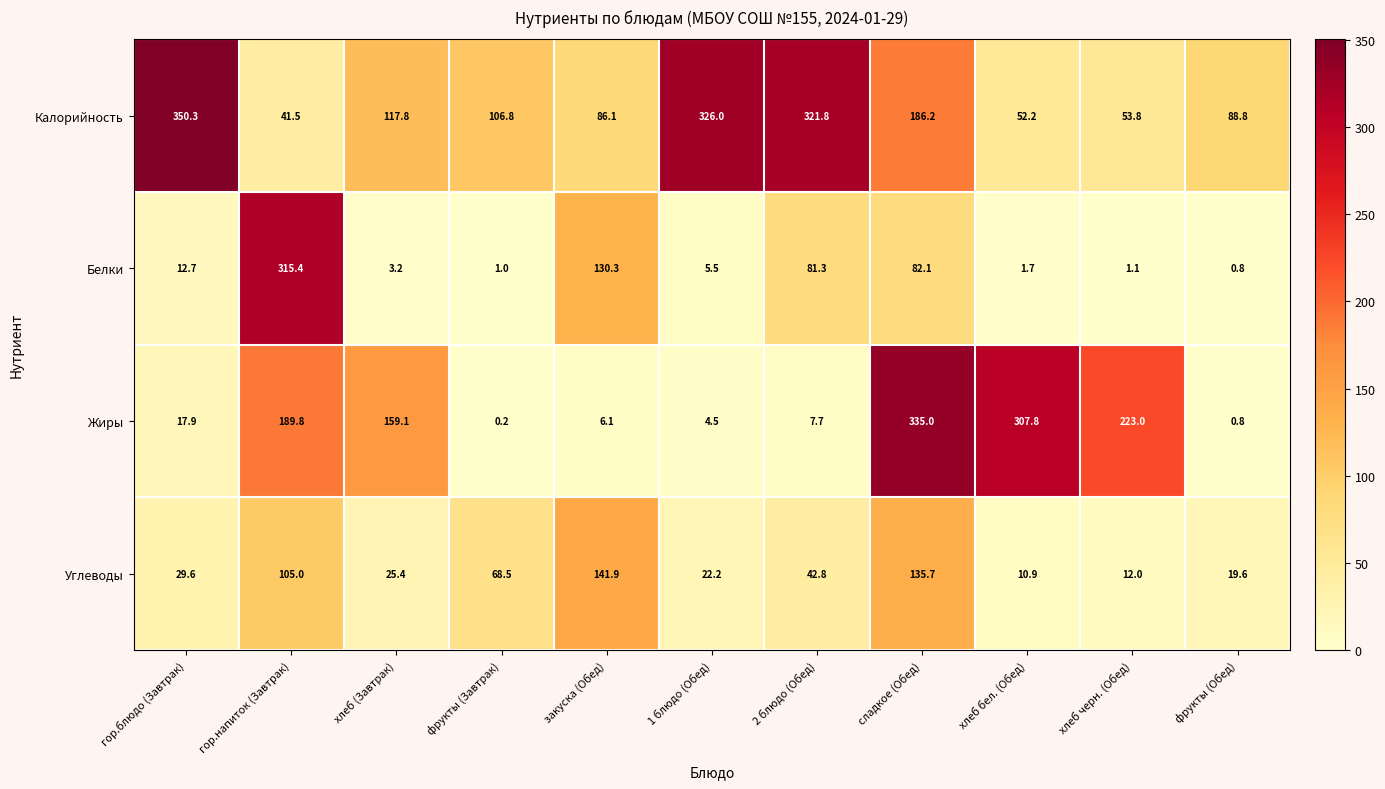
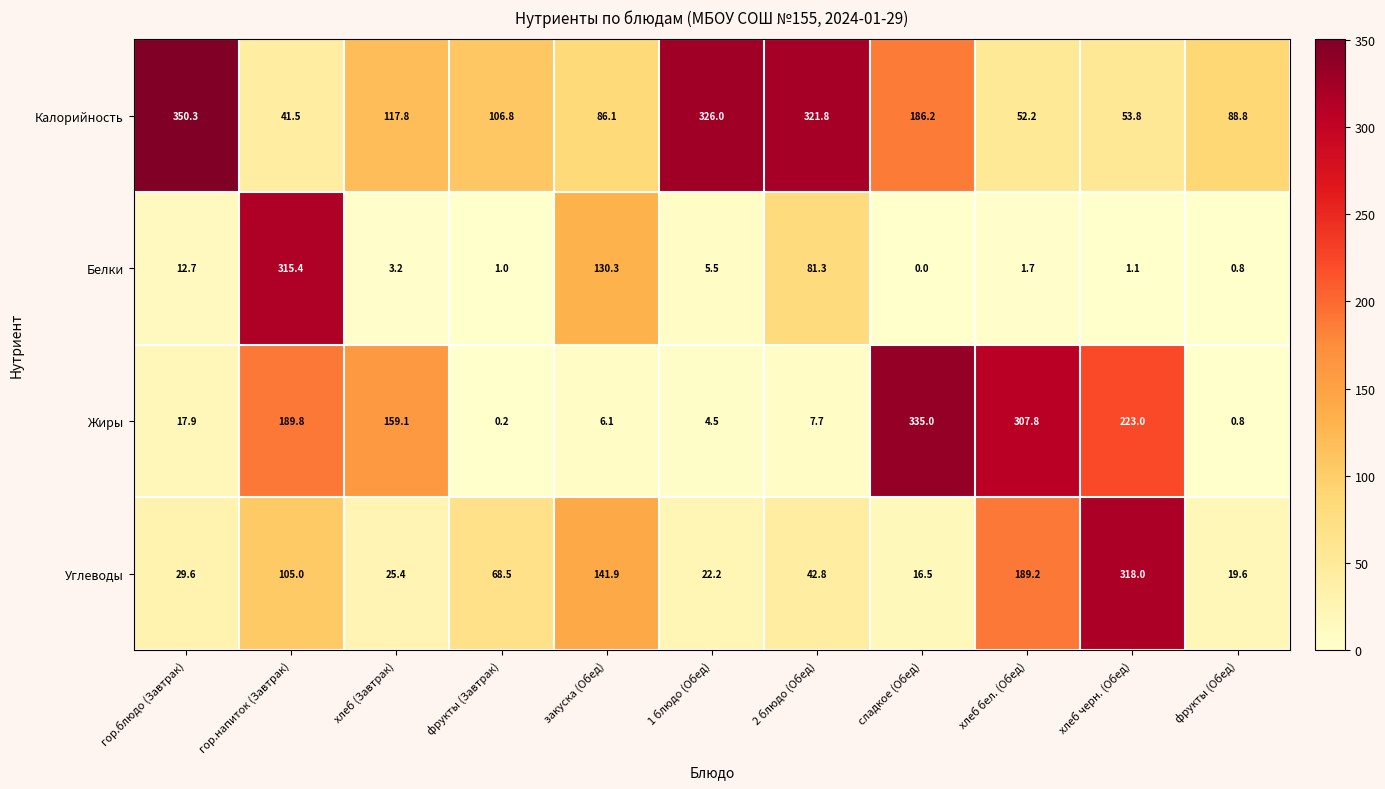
Белки, сладкое (Обед): 82.1 -> 0.0
Углеводы, сладкое (Обед): 135.7 -> 16.5
Углеводы, хлеб бел. (Обед): 10.9 -> 189.2
Углеводы, хлеб черн. (Обед): 12.0 -> 318.0
